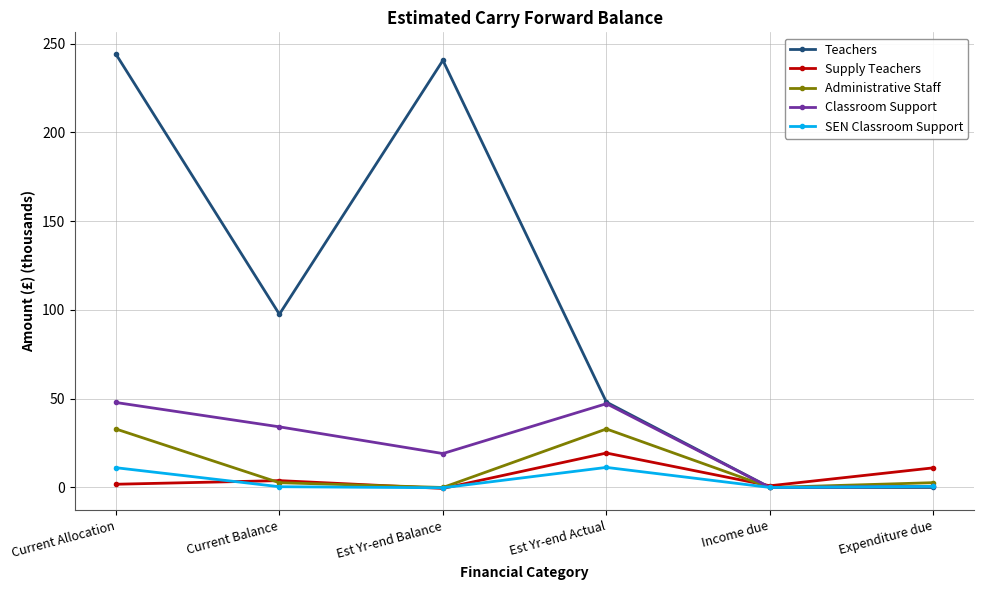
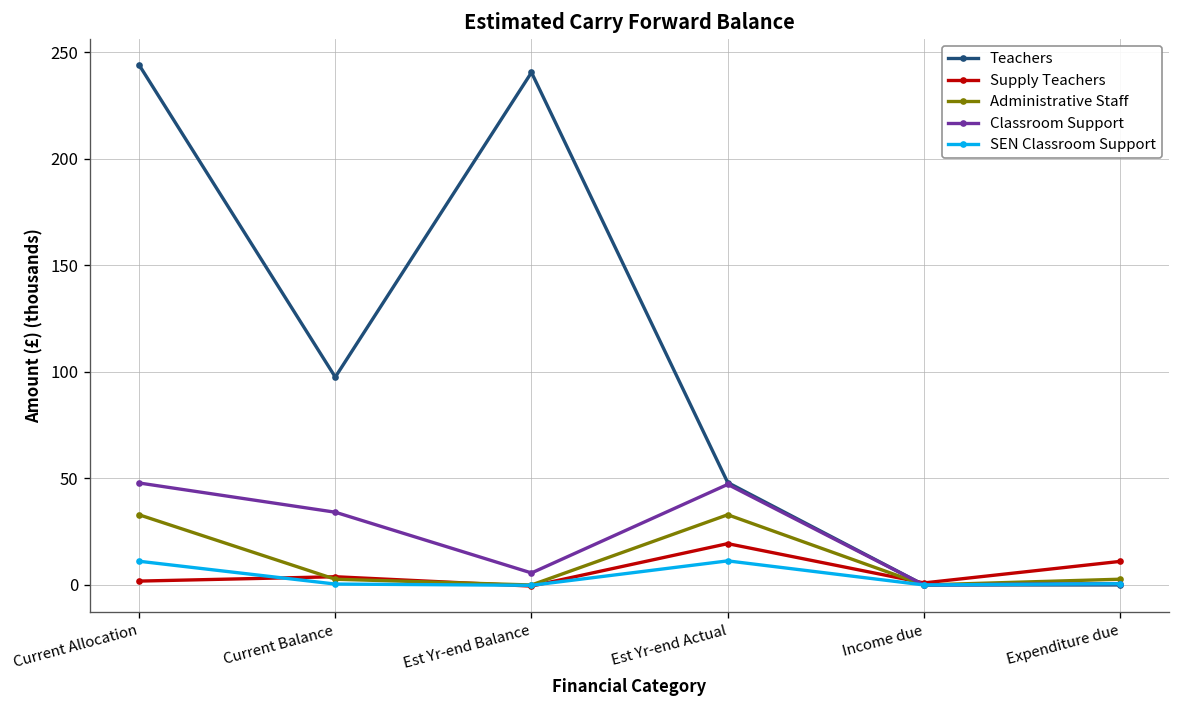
Classroom Support, Est Yr-end Balance: 19 -> 6
